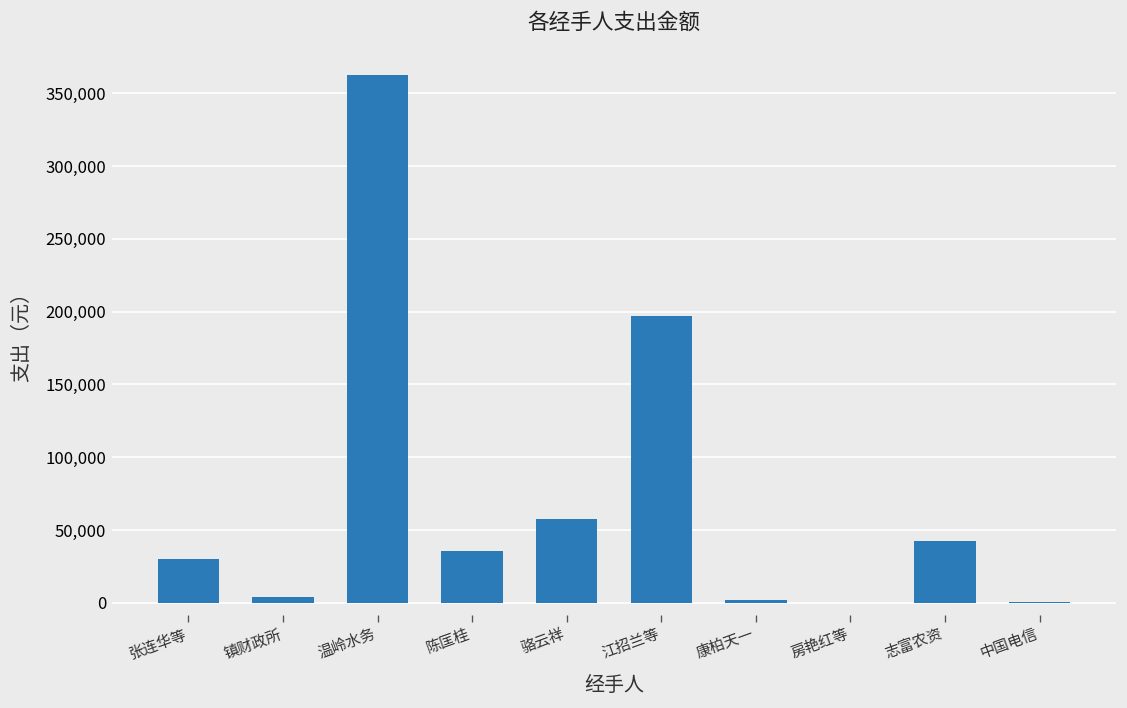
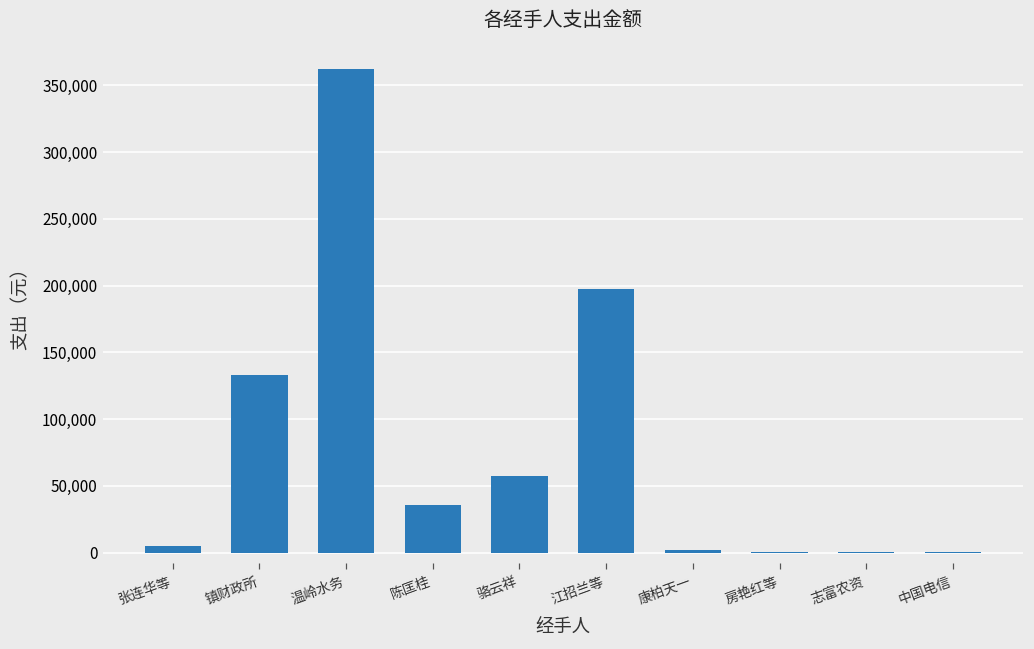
张连华等: 30,000 -> 5,000
镇财政所: 4,000 -> 133,000
志富农资: 42,000 -> 1,000
